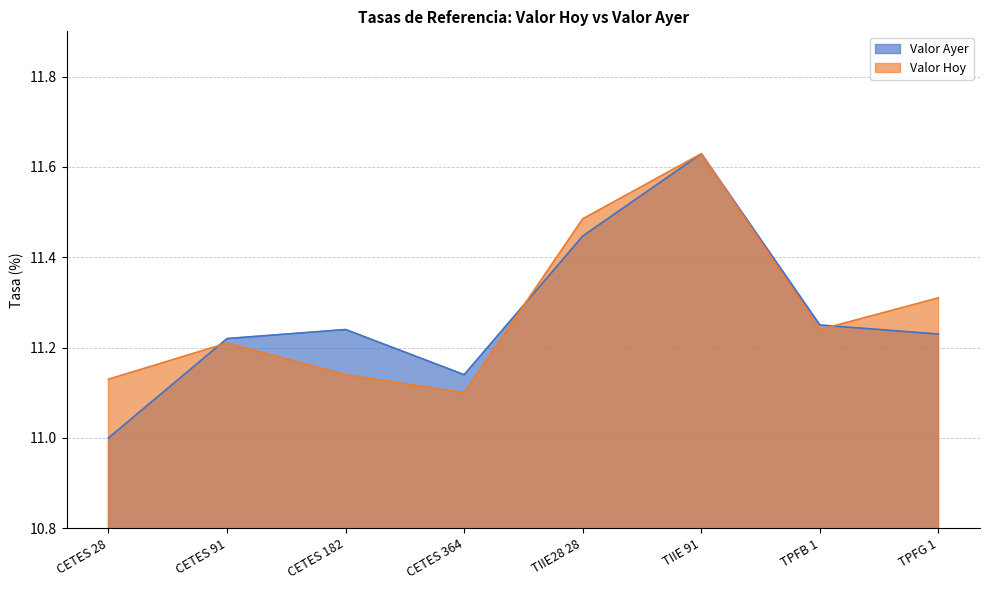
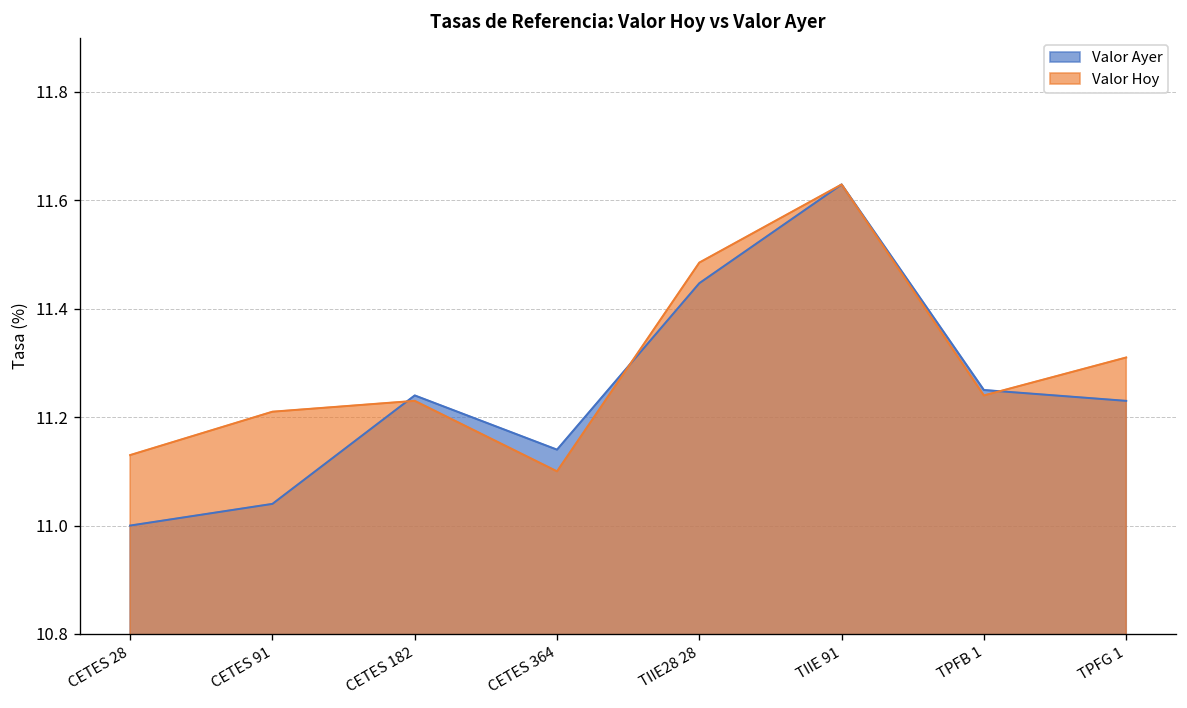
Valor Ayer, CETES 91: 11.22 -> 11.04
Valor Hoy, CETES 182: 11.14 -> 11.23
